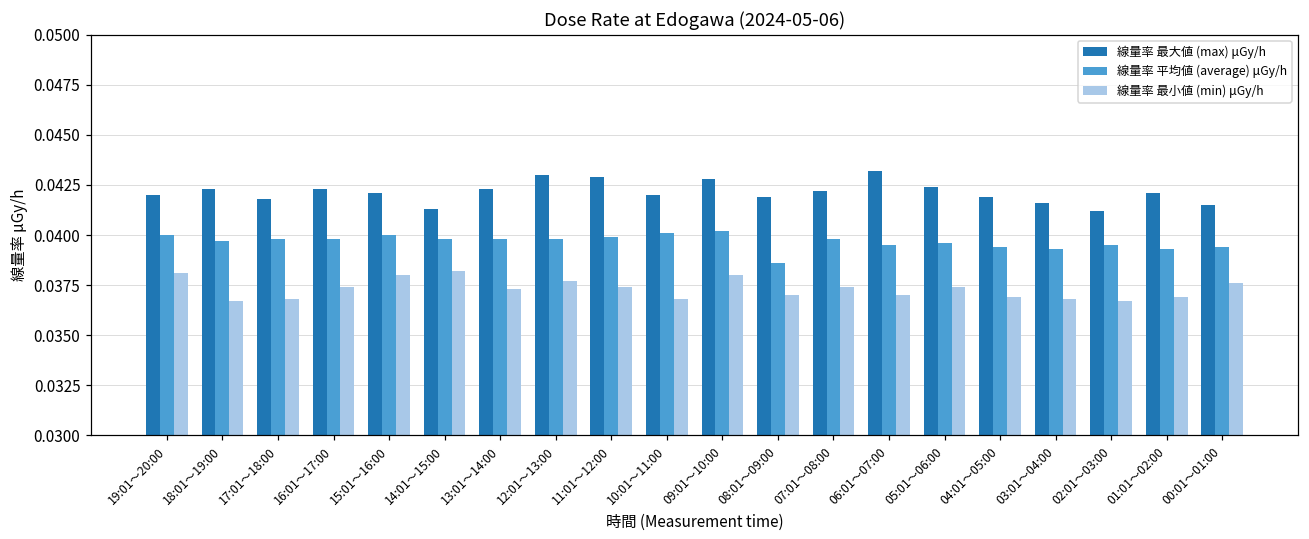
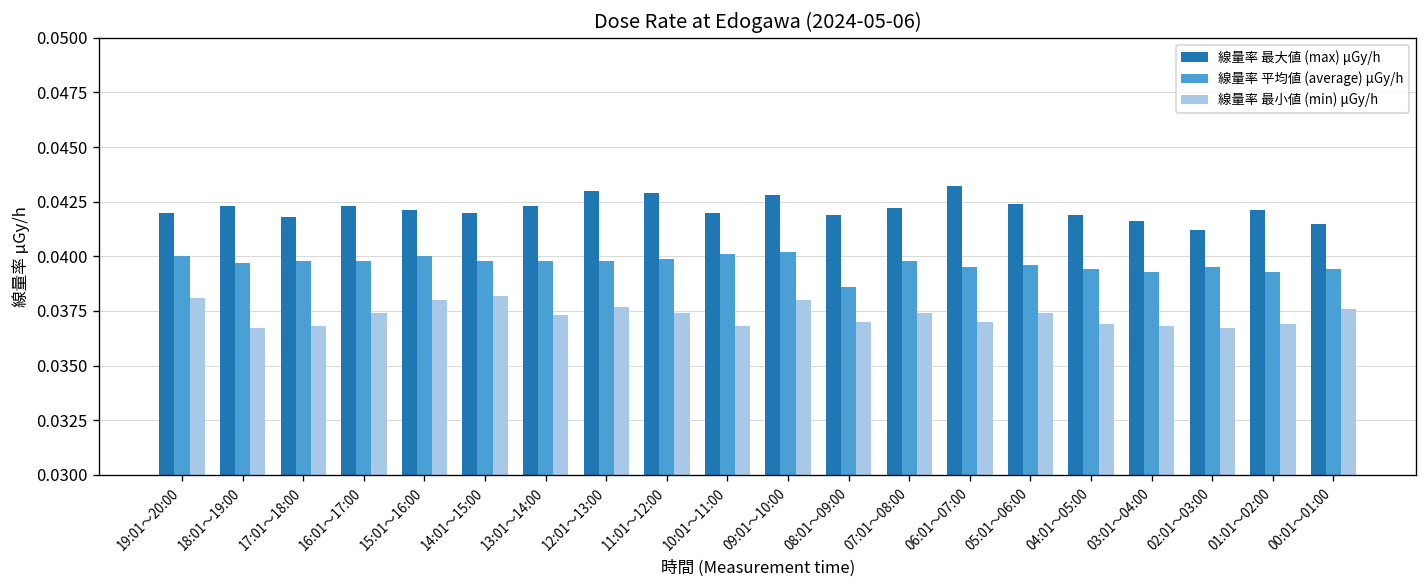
線量率 最大値 (max) μGy/h, 14:01～15:00: 0.0413 -> 0.0420
